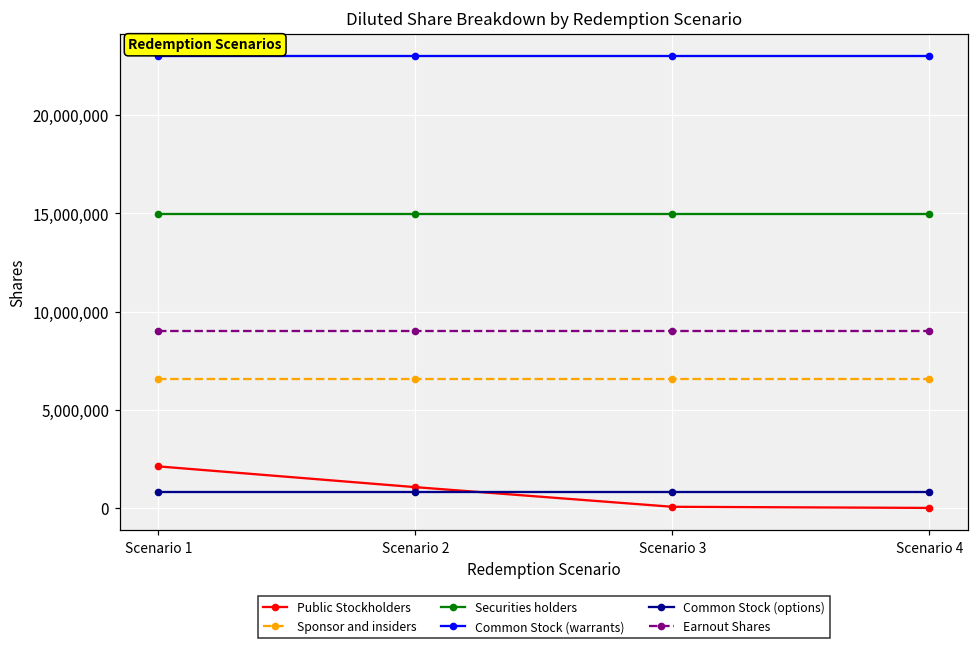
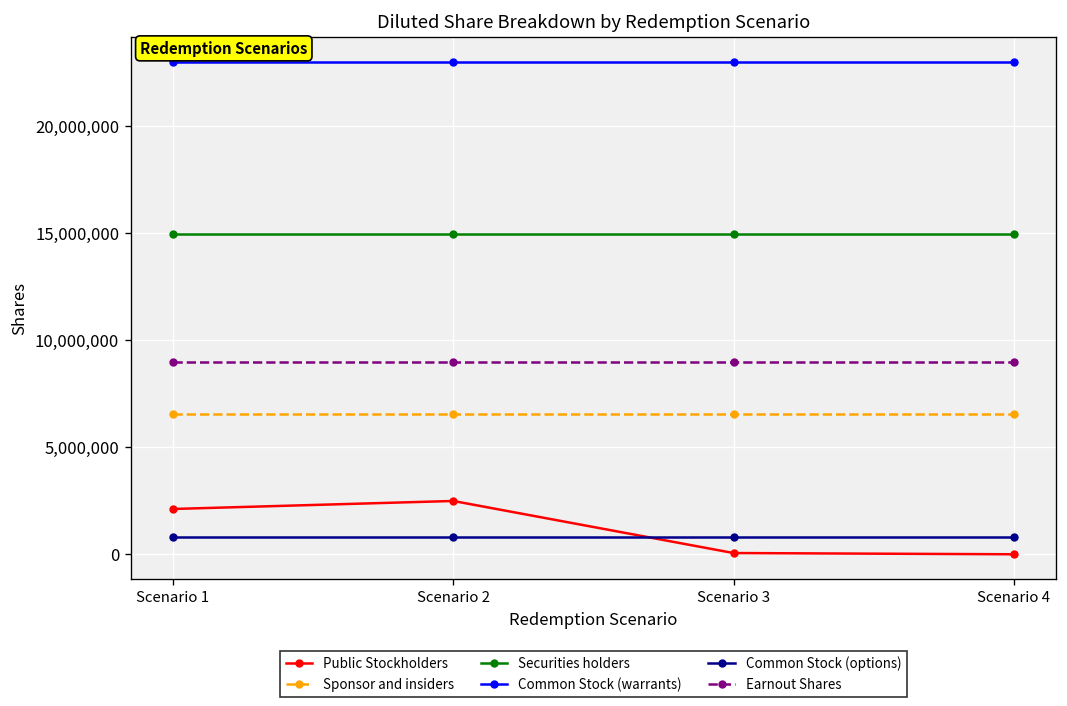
Public Stockholders, Scenario 2: 1,100,000 -> 2,500,000
